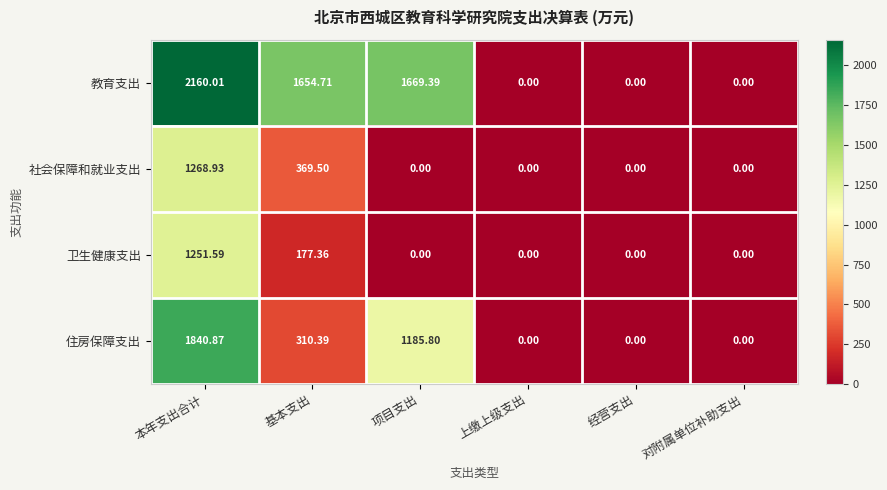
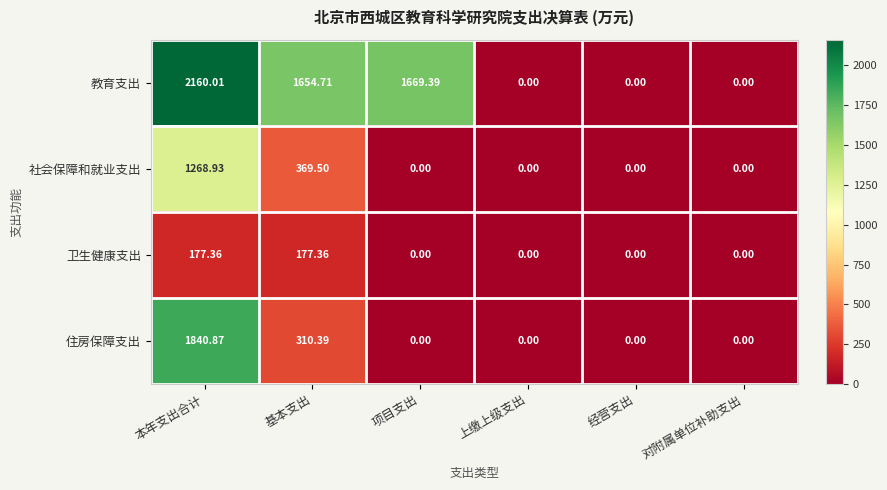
卫生健康支出, 本年支出合计: 1251.59 -> 177.36
住房保障支出, 项目支出: 1185.80 -> 0.00
